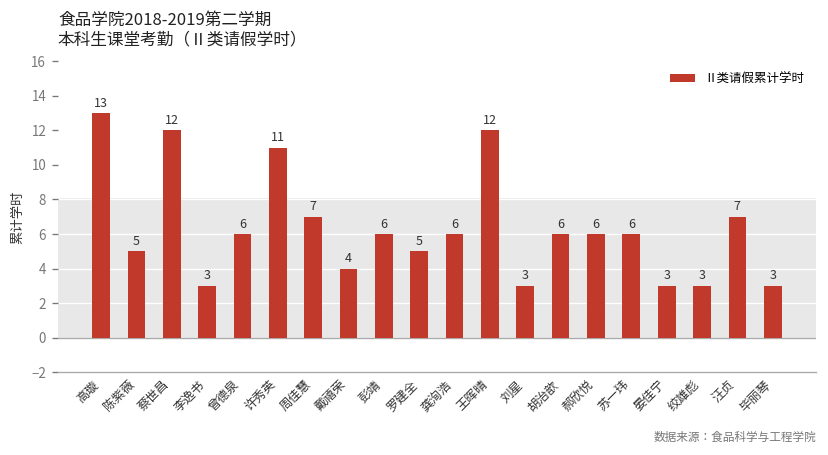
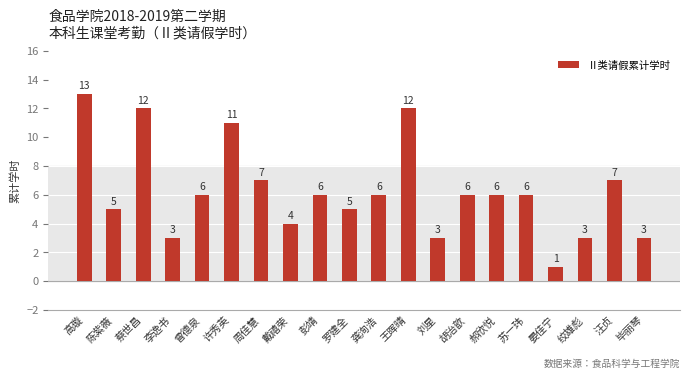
晏佳宁: 3 -> 1
